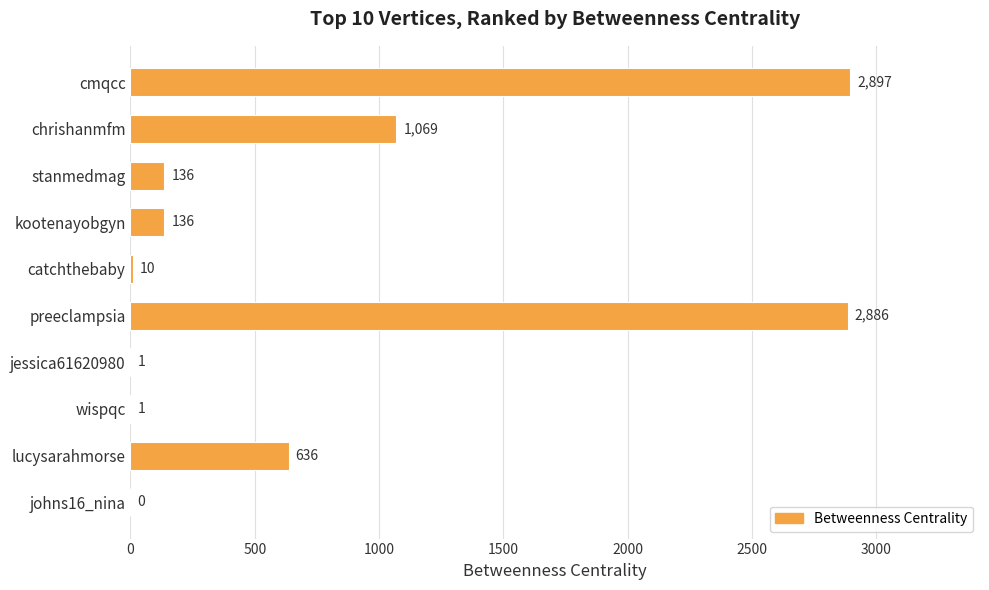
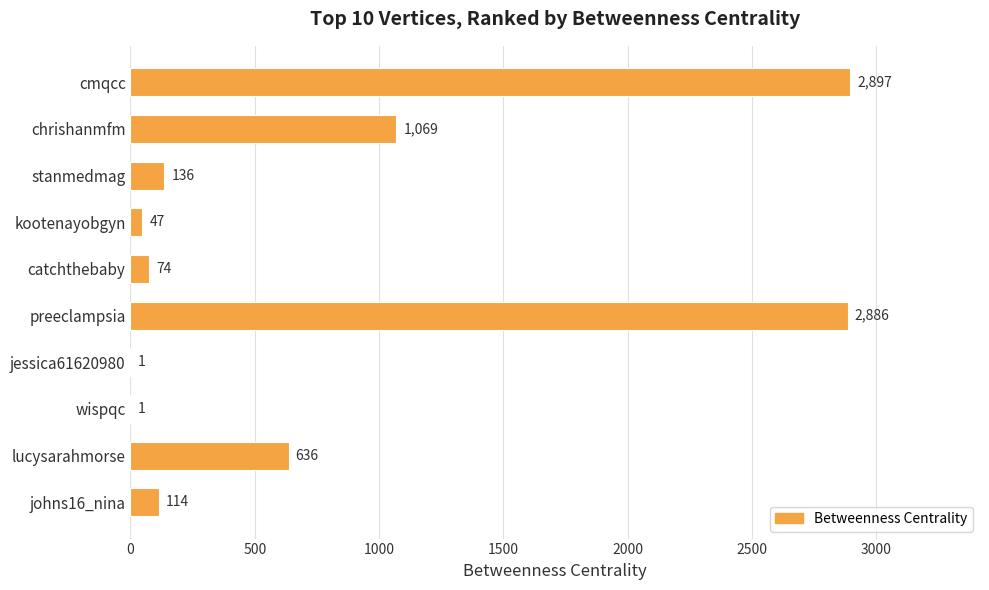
kootenayobgyn: 136 -> 47
catchthebaby: 10 -> 74
johns16_nina: 0 -> 114
